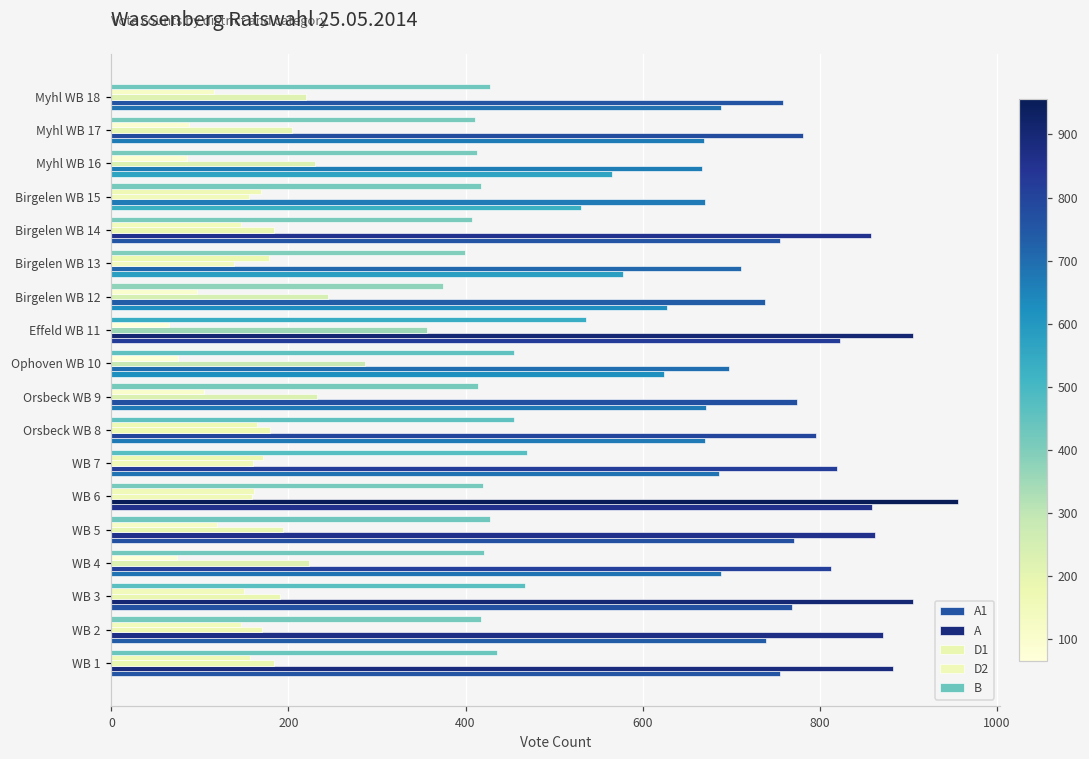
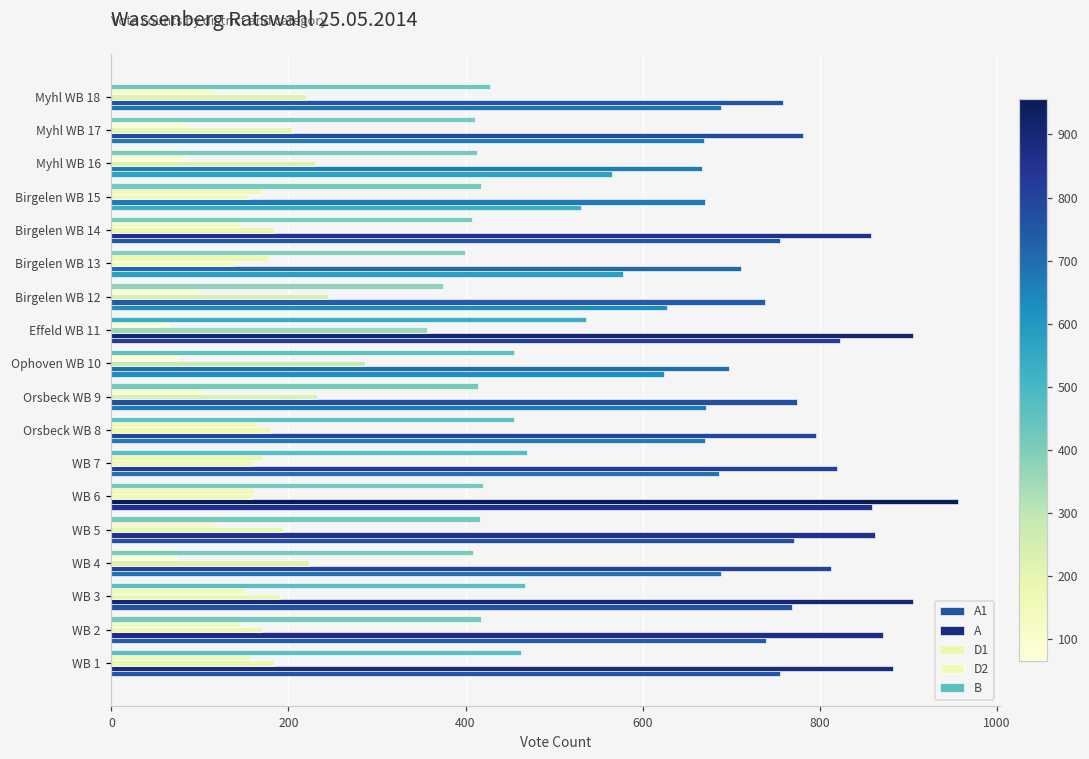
B, WB 5: 430 -> 420
B, WB 4: 420 -> 410
B, WB 1: 440 -> 460
